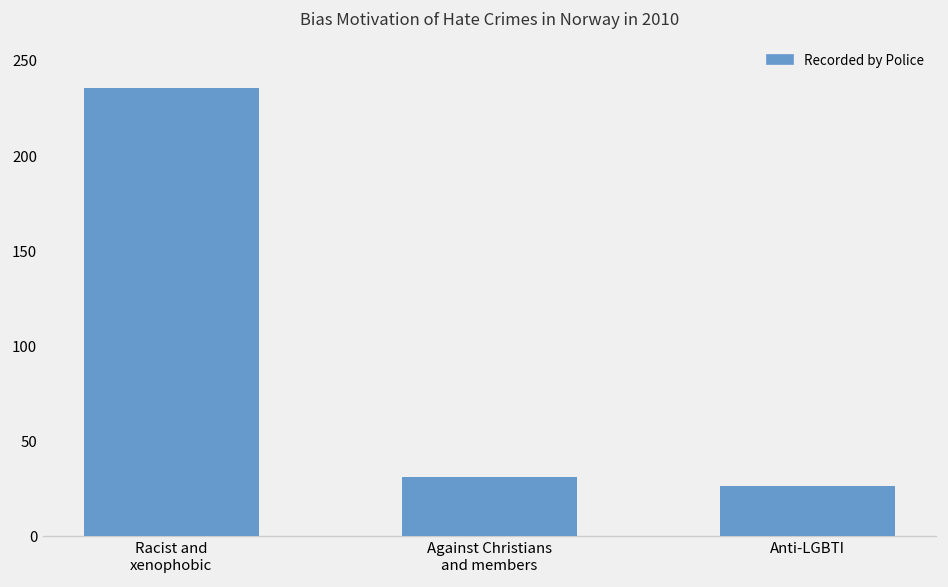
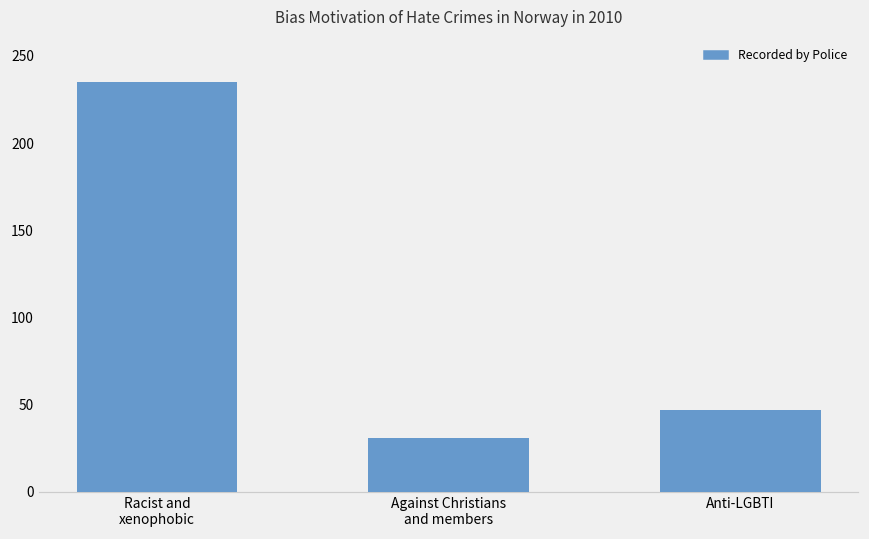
Anti-LGBTI: 26 -> 47
